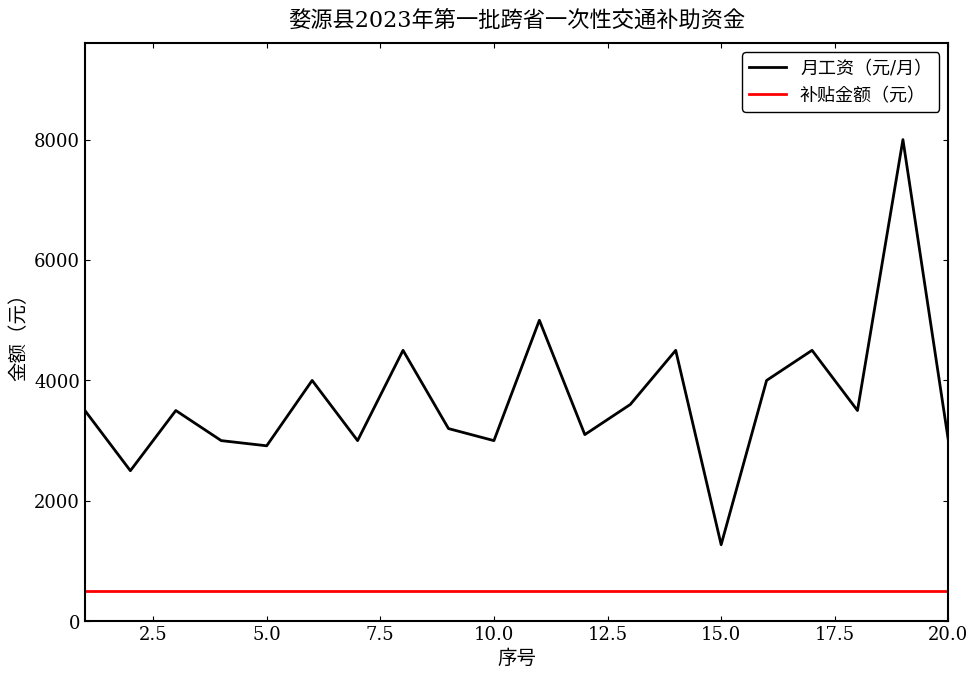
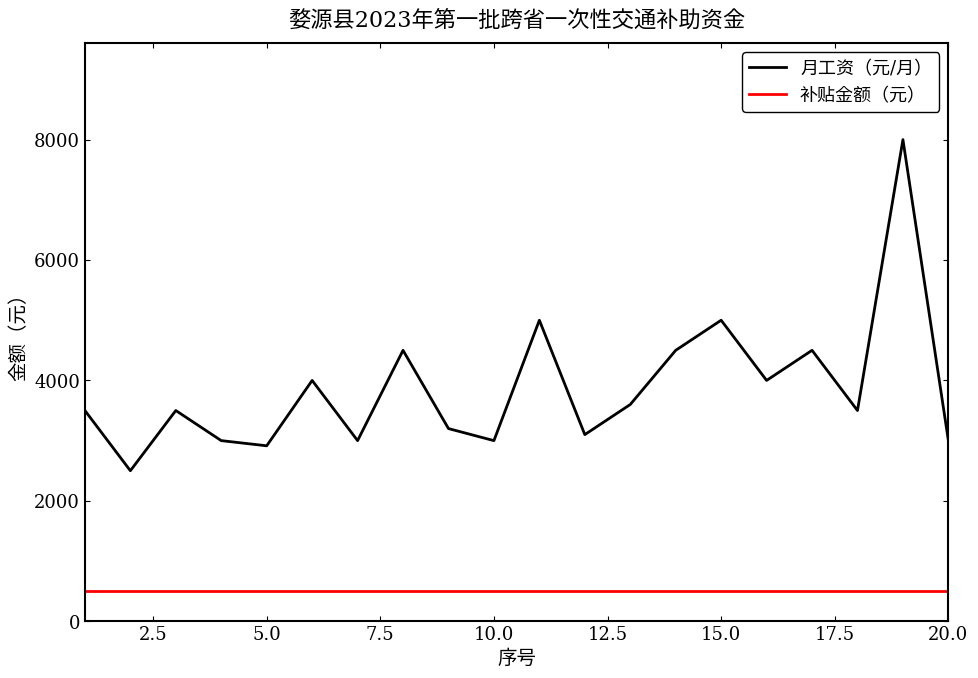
月工资（元/月）, 15.0: 1300 -> 5000
